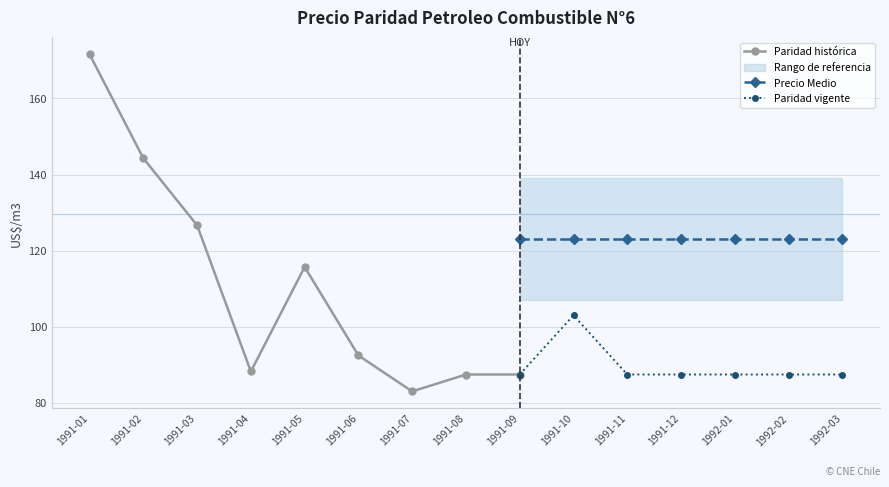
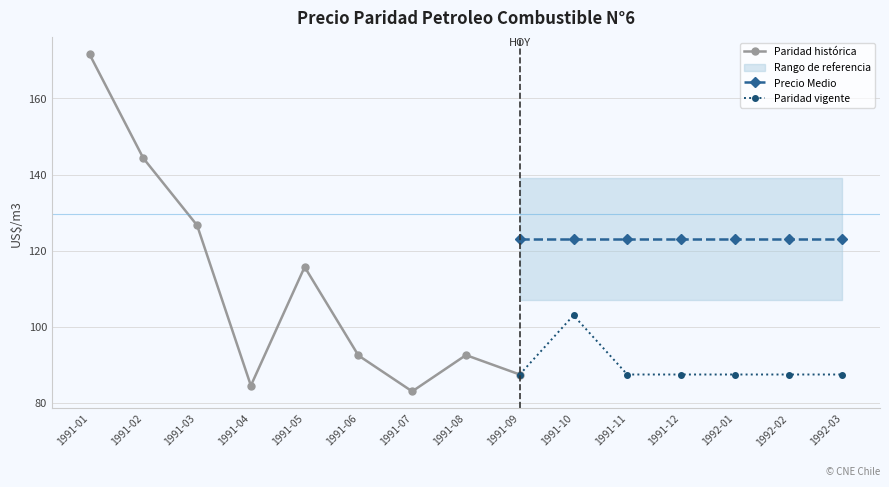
Paridad histórica, 1991-04: 88 -> 85
Paridad histórica, 1991-08: 87 -> 93
